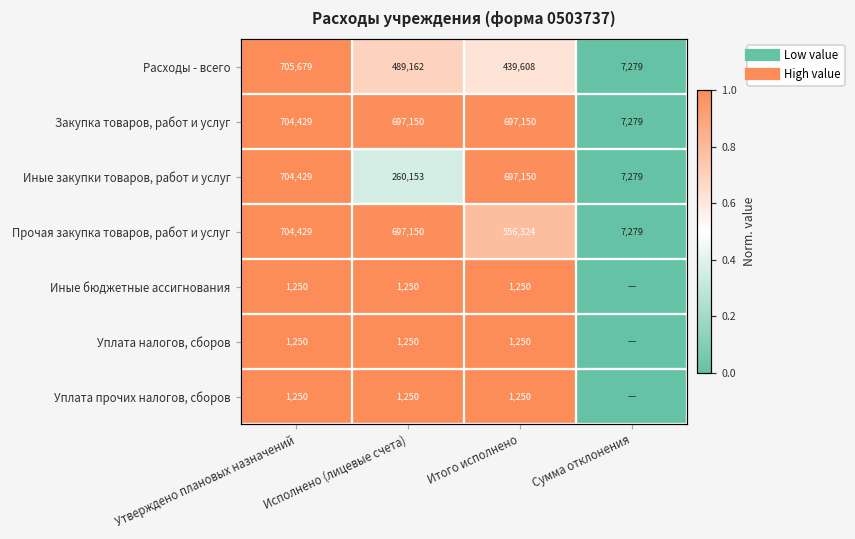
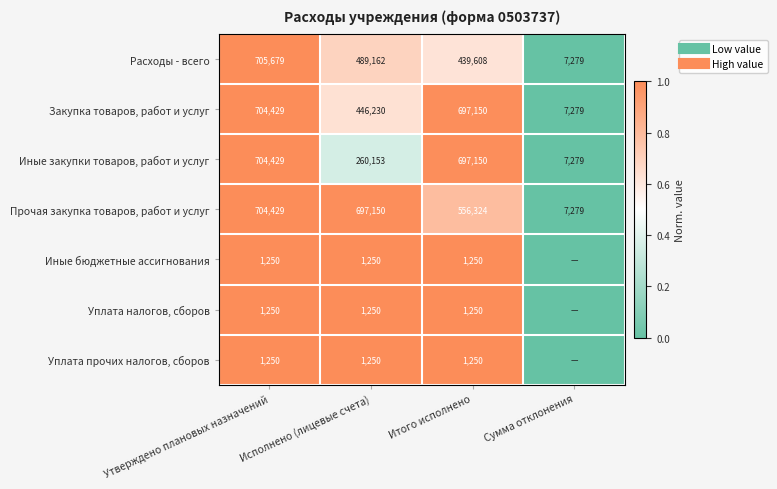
Закупка товаров, работ и услуг, Исполнено (лицевые счета): 697,150 -> 446,230
